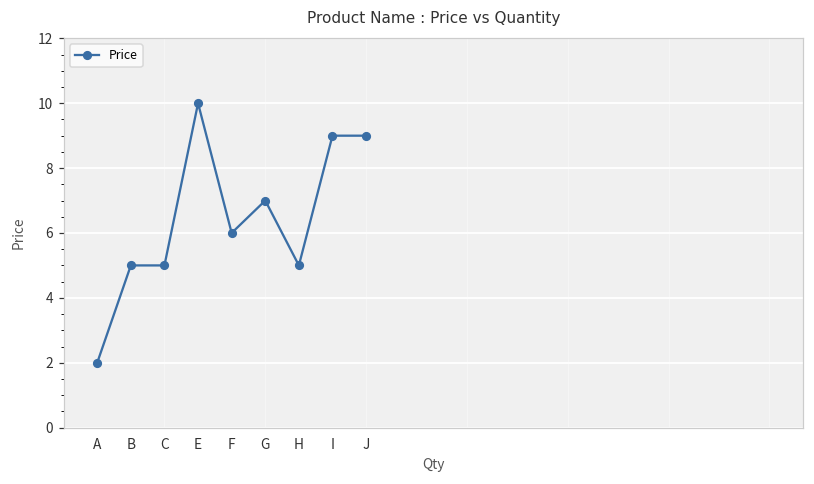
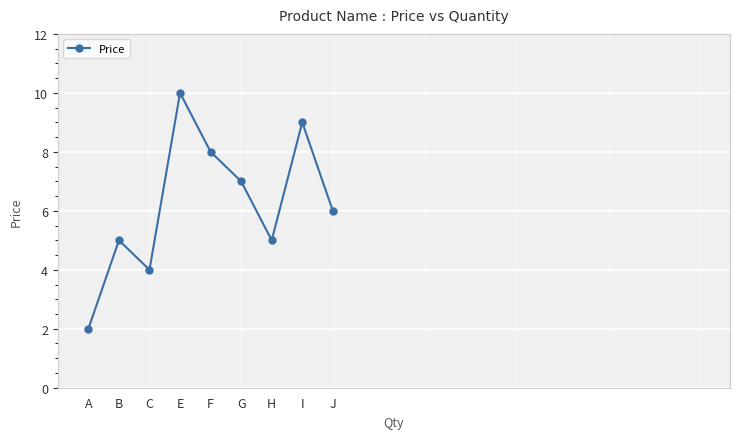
C: 5 -> 4
F: 6 -> 8
J: 9 -> 6
